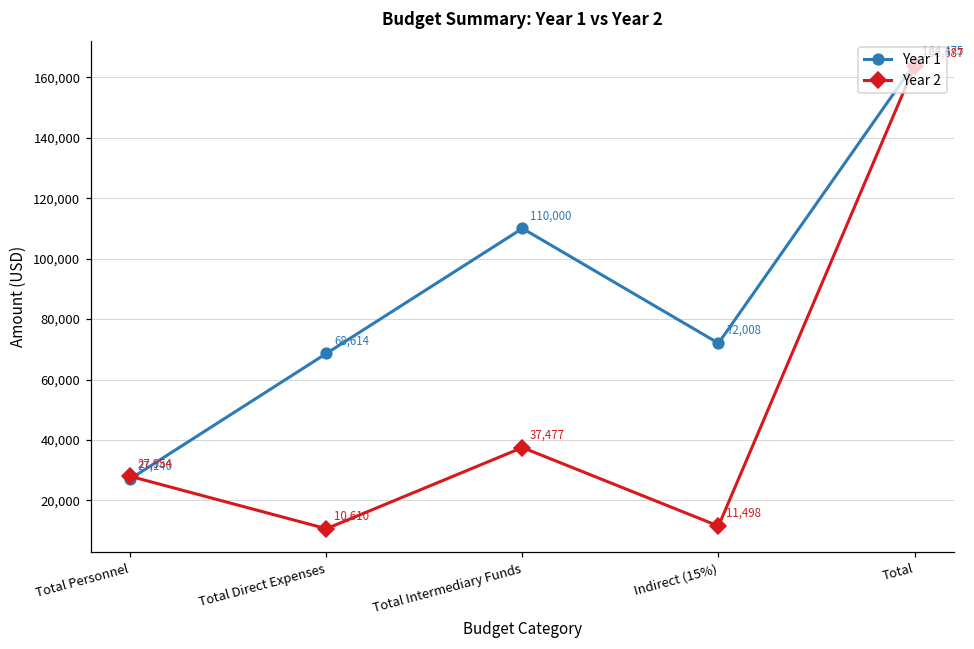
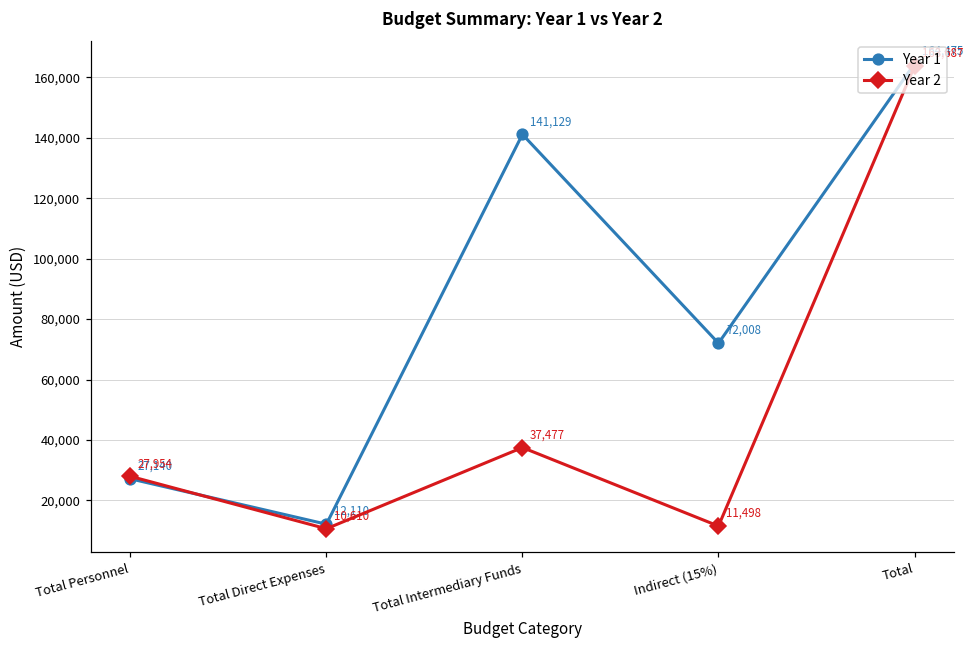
Year 1, Total Direct Expenses: 68,614 -> 12,110
Year 1, Total Intermediary Funds: 110,000 -> 141,129
